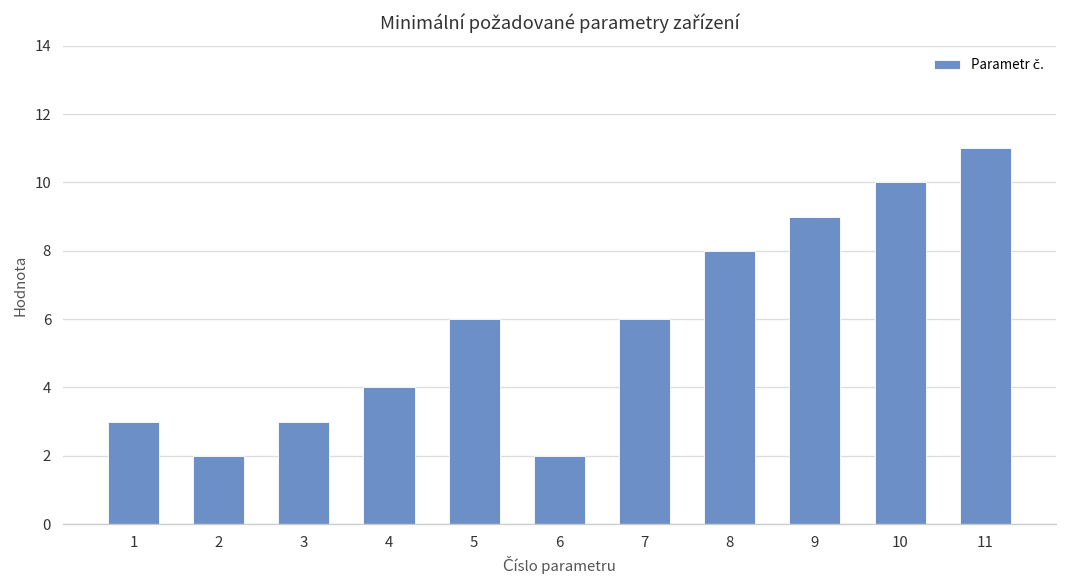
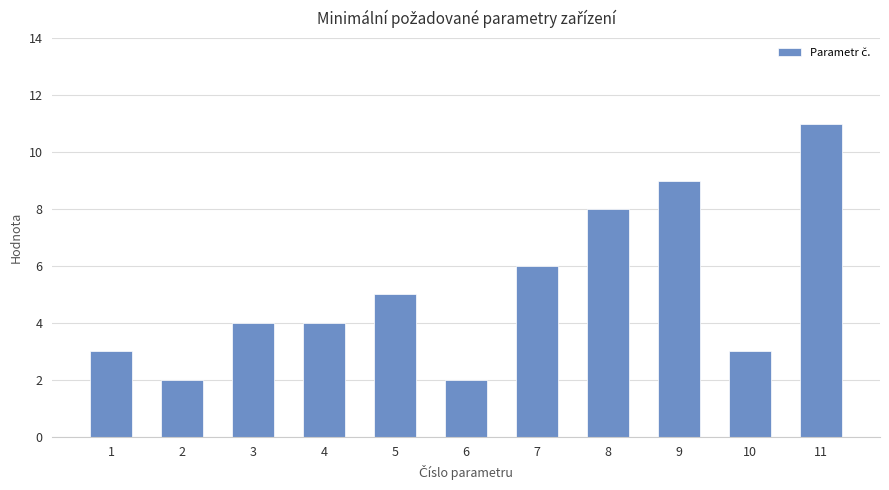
3: 3 -> 4
5: 6 -> 5
10: 10 -> 3
